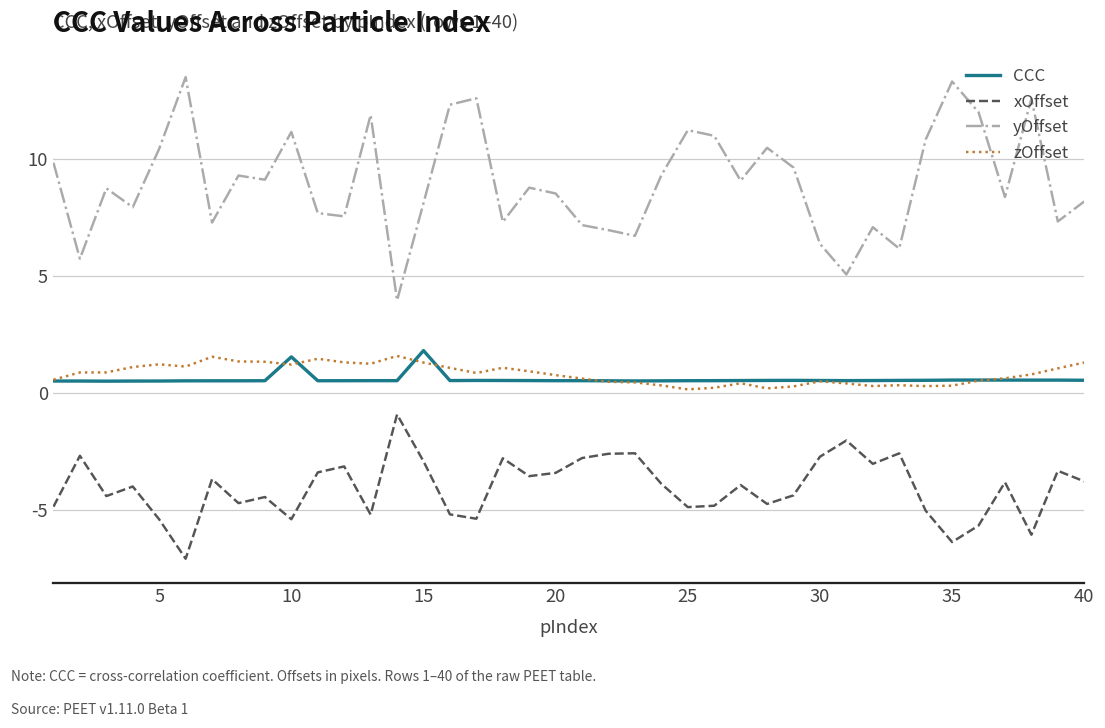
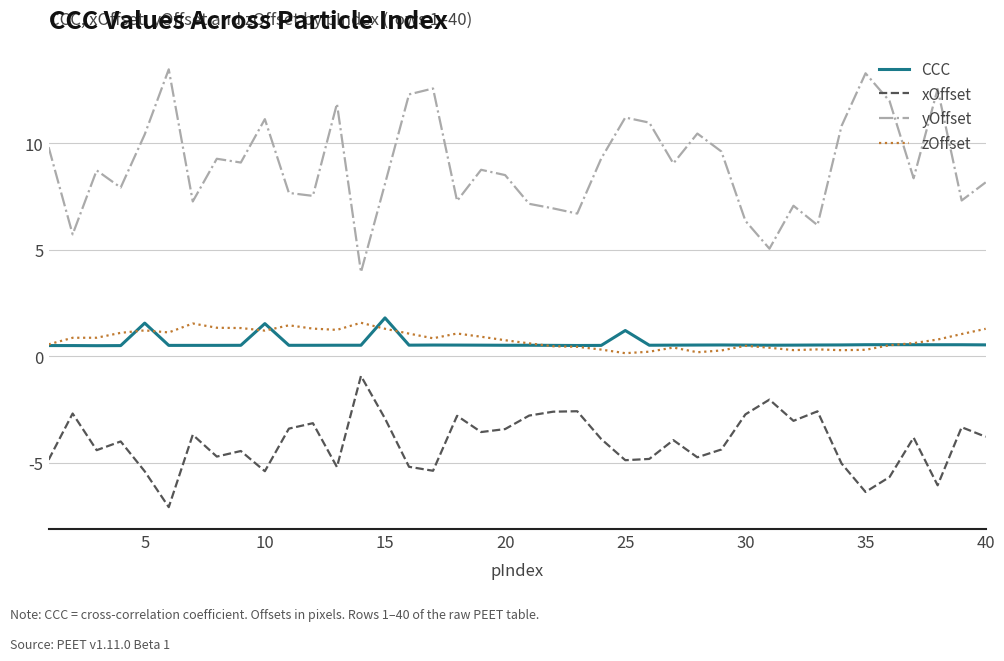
CCC, 5: 0.5 -> 1.6
CCC, 25: 0.5 -> 1.2
